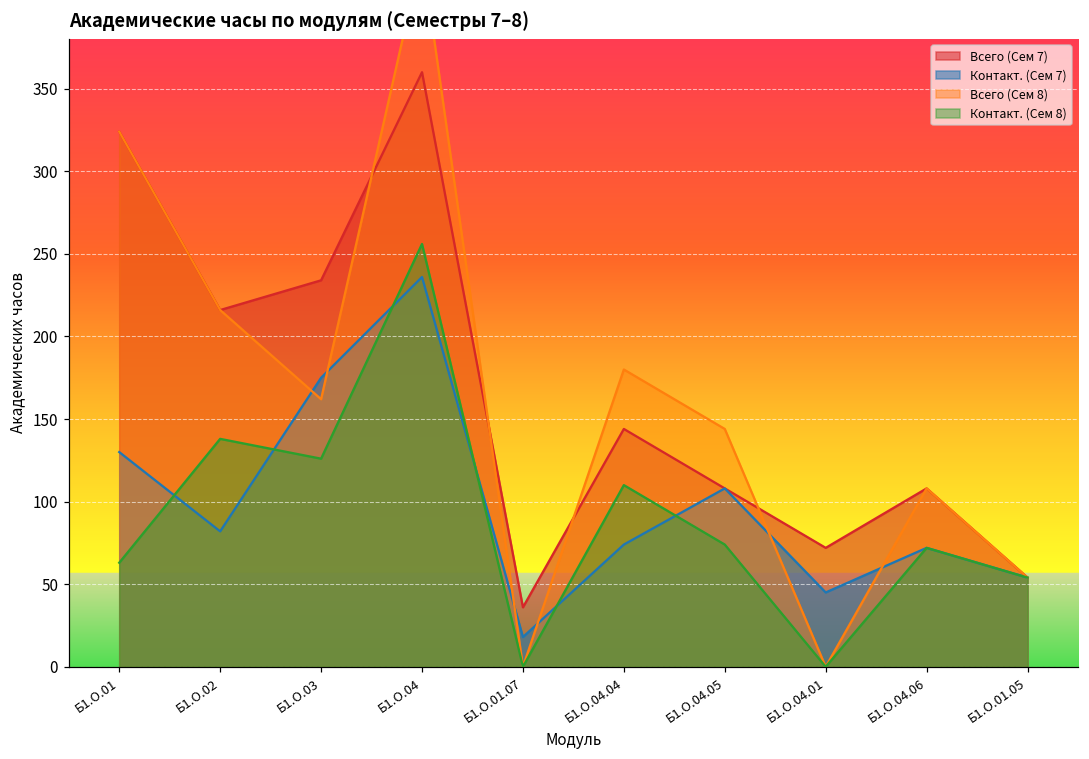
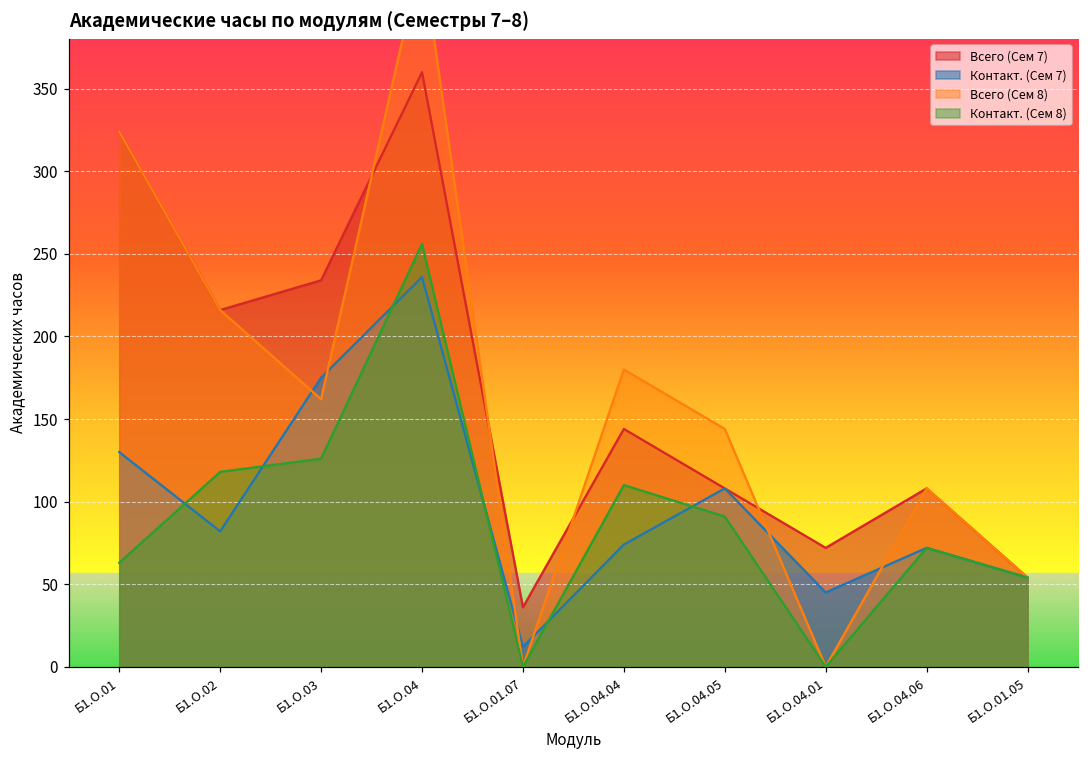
Контакт. (Сем 8), Б1.О.02: 138 -> 118
Контакт. (Сем 7), Б1.О.01.07: 18 -> 12
Контакт. (Сем 8), Б1.О.04.05: 74 -> 91
